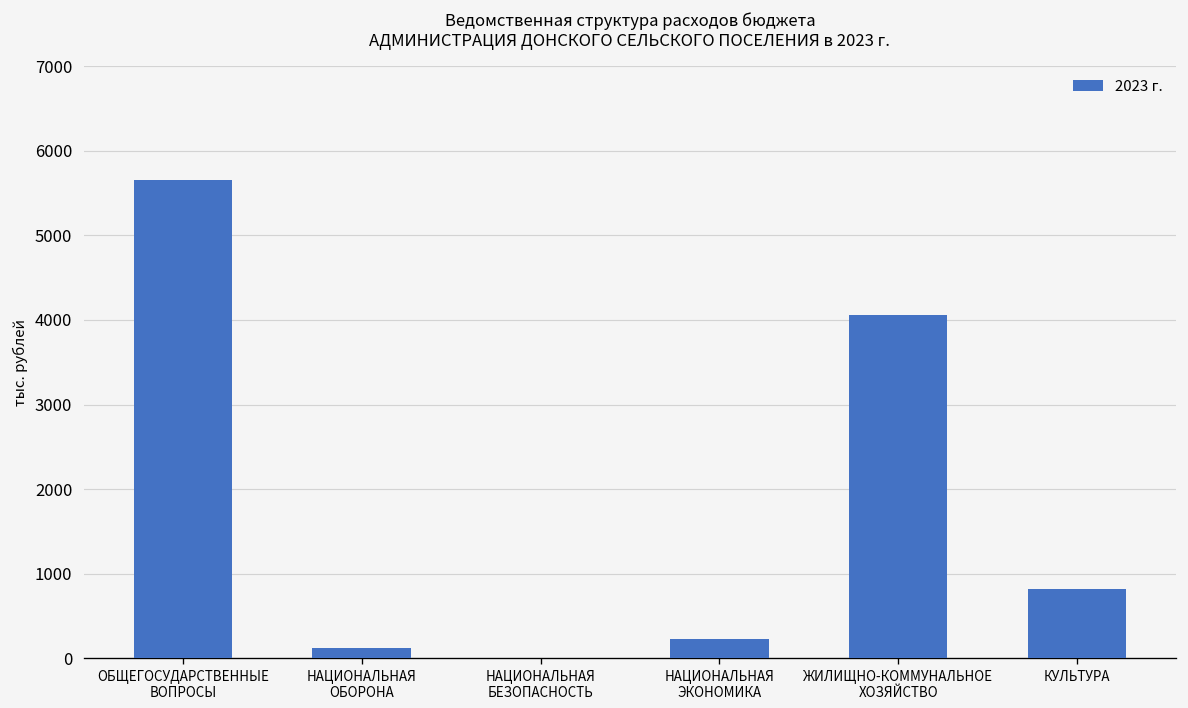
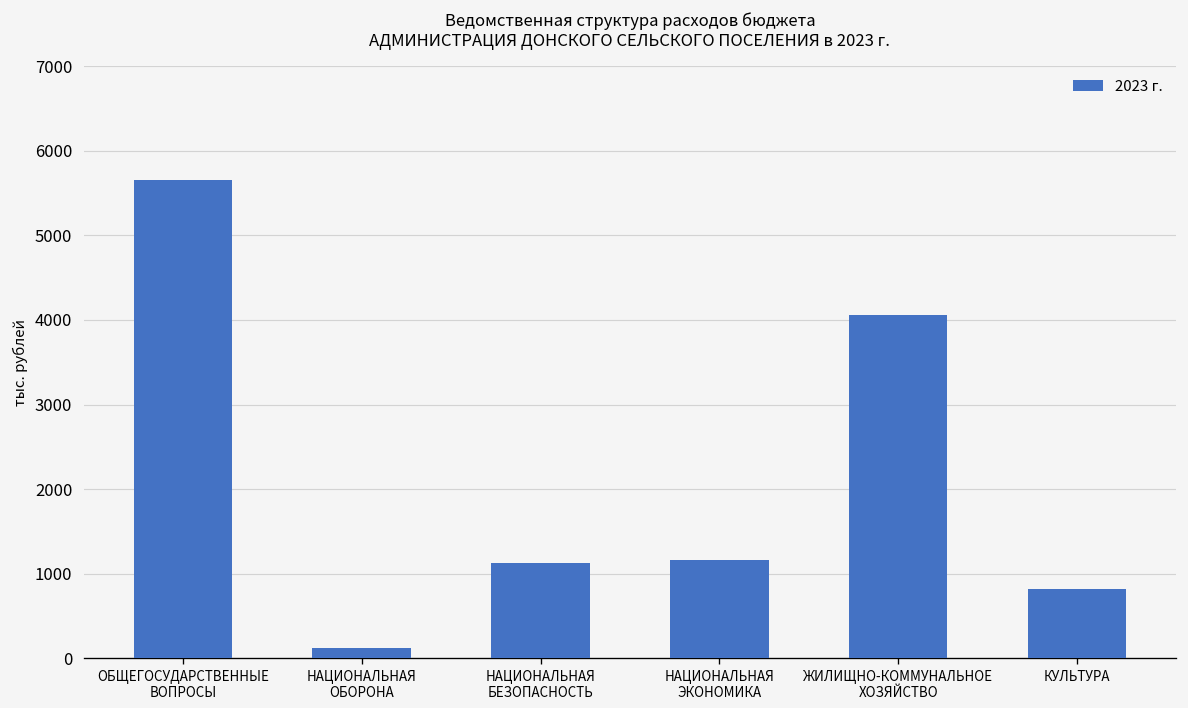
НАЦИОНАЛЬНАЯ БЕЗОПАСНОСТЬ: 0 -> 1100
НАЦИОНАЛЬНАЯ ЭКОНОМИКА: 200 -> 1200
